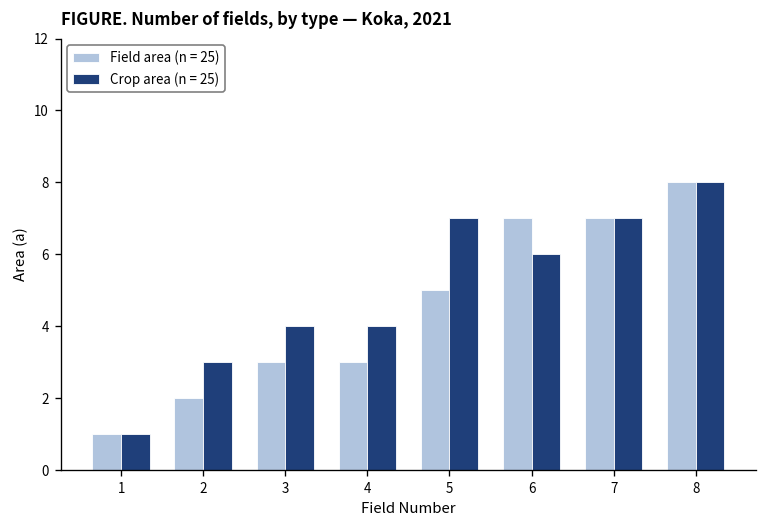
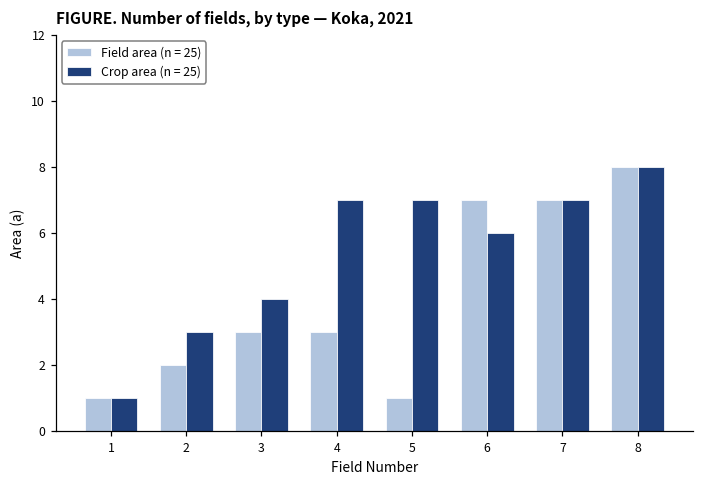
Crop area (n = 25), 4: 4 -> 7
Field area (n = 25), 5: 5 -> 1
